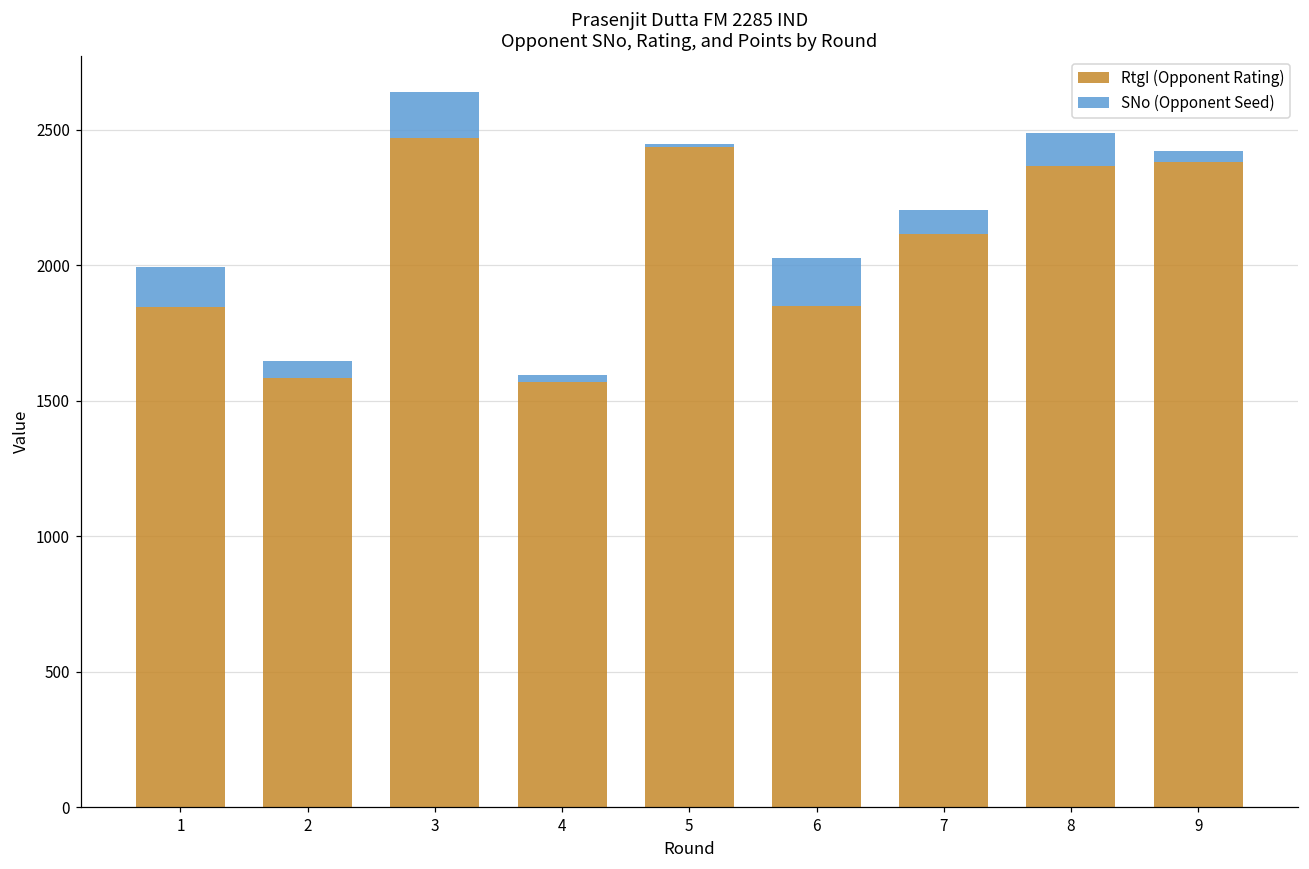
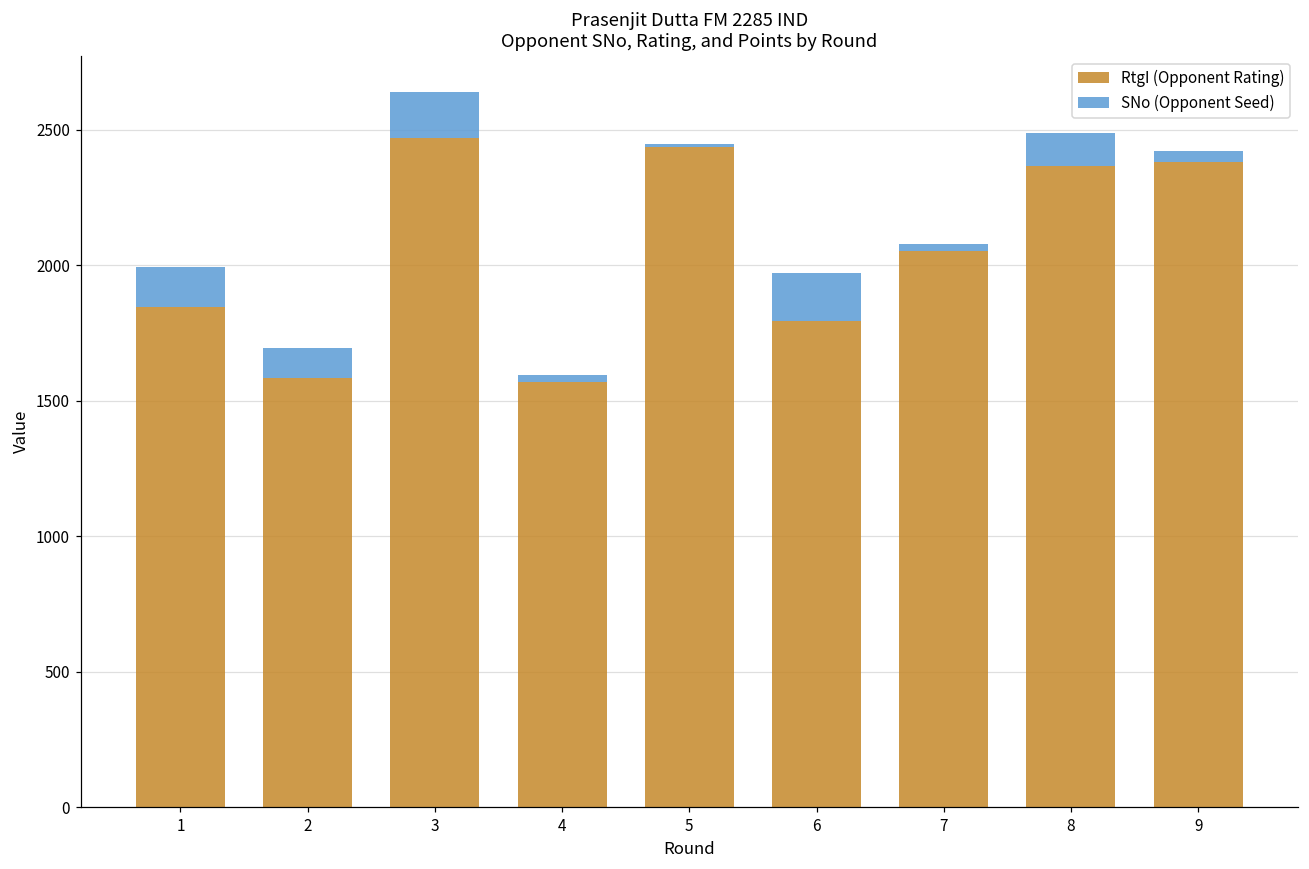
SNo (Opponent Seed), 2: 60 -> 110
RtgI (Opponent Rating), 6: 1850 -> 1790
RtgI (Opponent Rating), 7: 2120 -> 2050
SNo (Opponent Seed), 7: 90 -> 30
